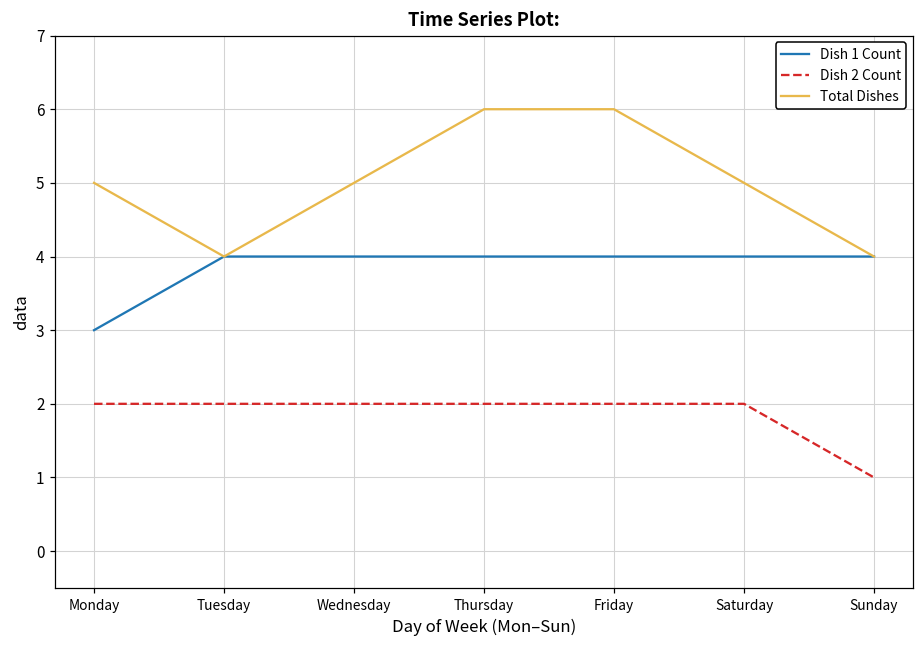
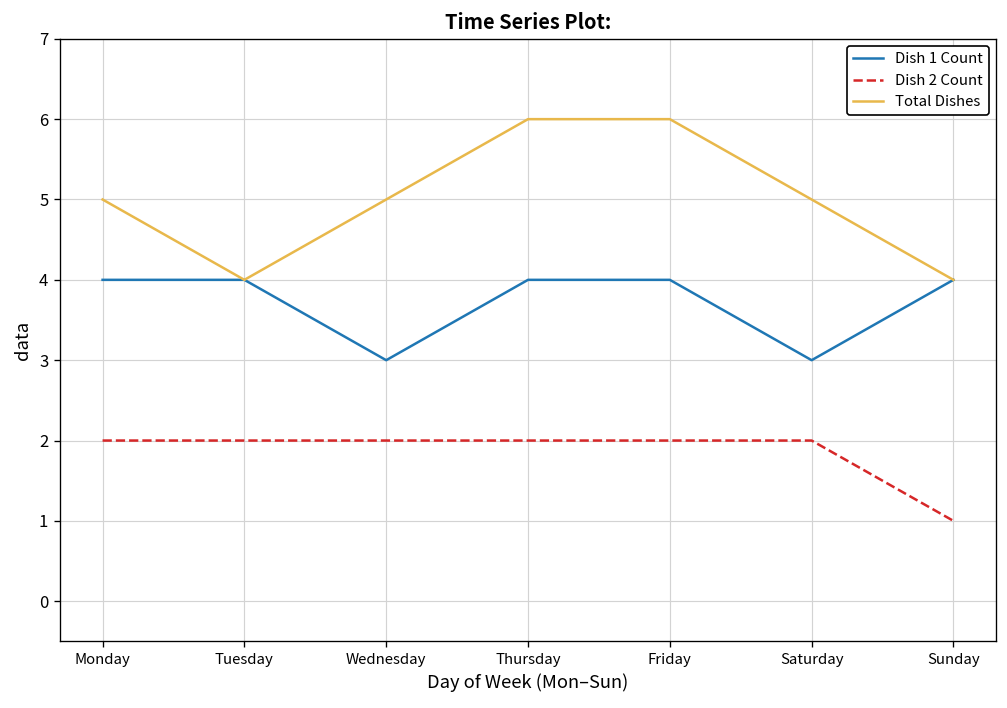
Dish 1 Count, Monday: 3 -> 4
Dish 1 Count, Wednesday: 4 -> 3
Dish 1 Count, Saturday: 4 -> 3
